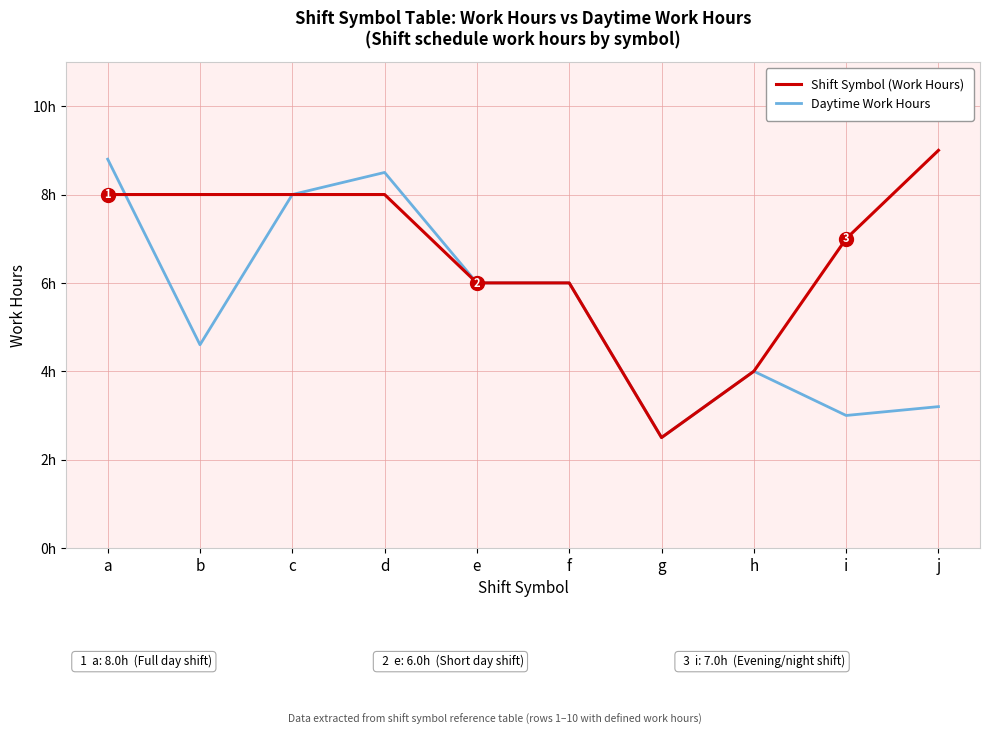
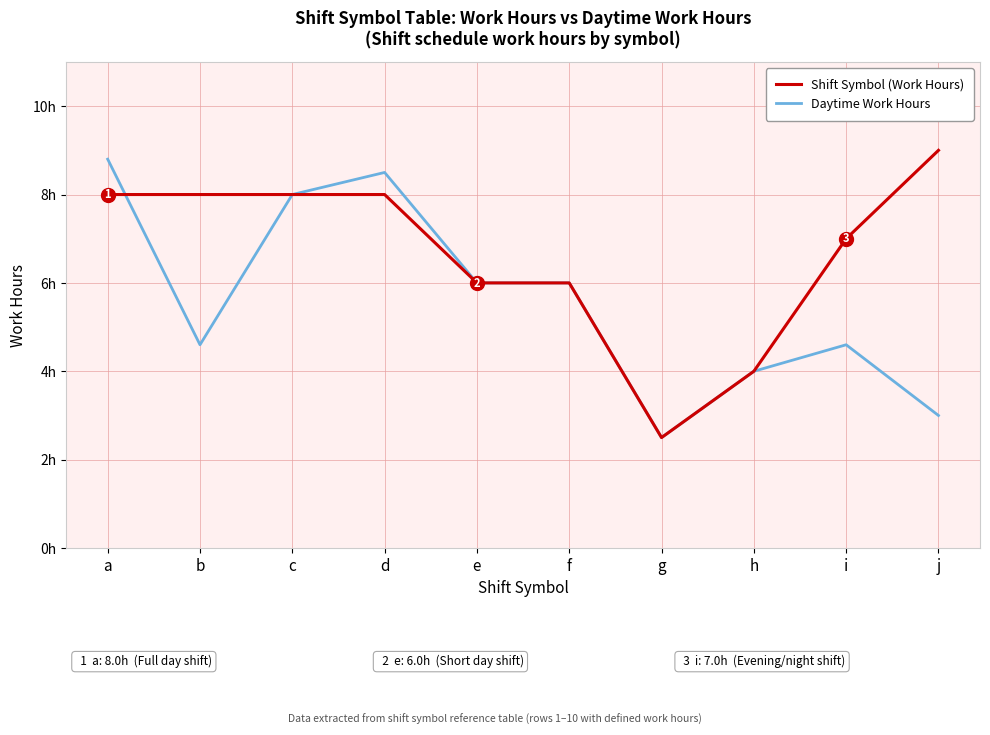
Daytime Work Hours, i: 3.0h -> 4.6h
Daytime Work Hours, j: 3.2h -> 3.0h
